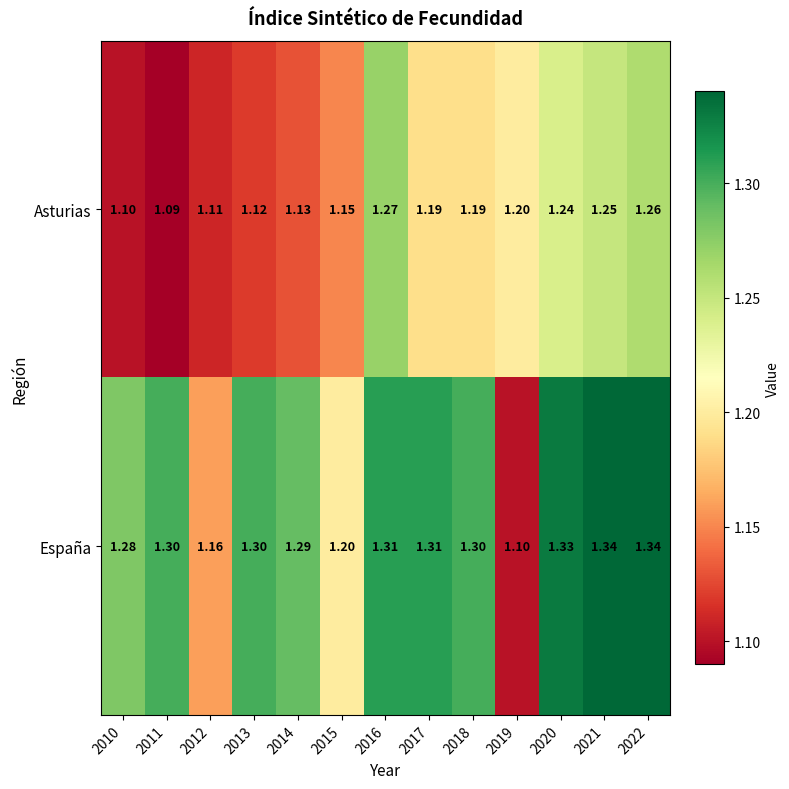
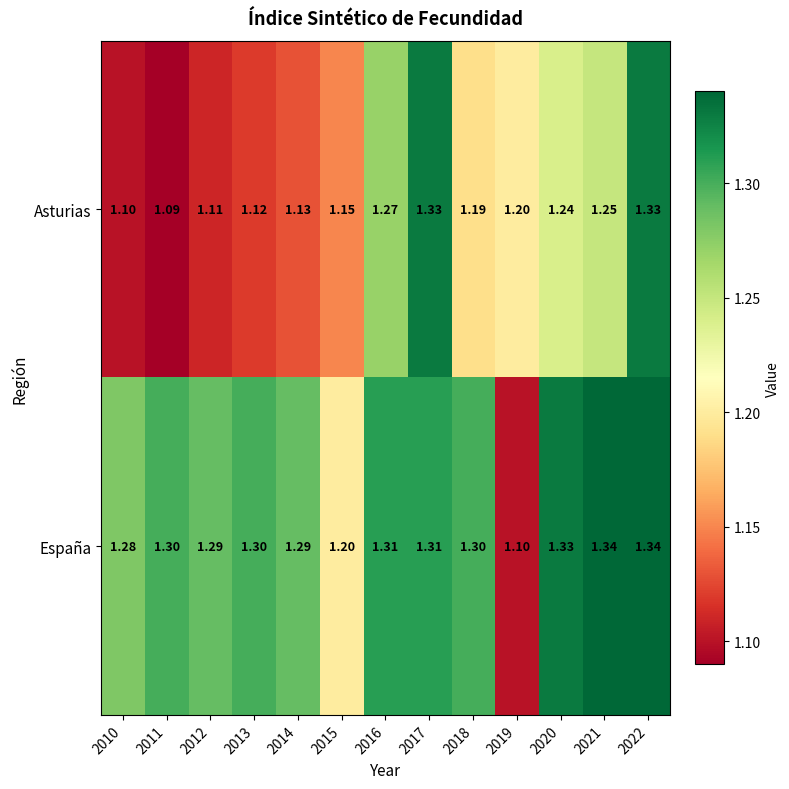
Asturias, 2017: 1.19 -> 1.33
Asturias, 2022: 1.26 -> 1.33
España, 2012: 1.16 -> 1.29
